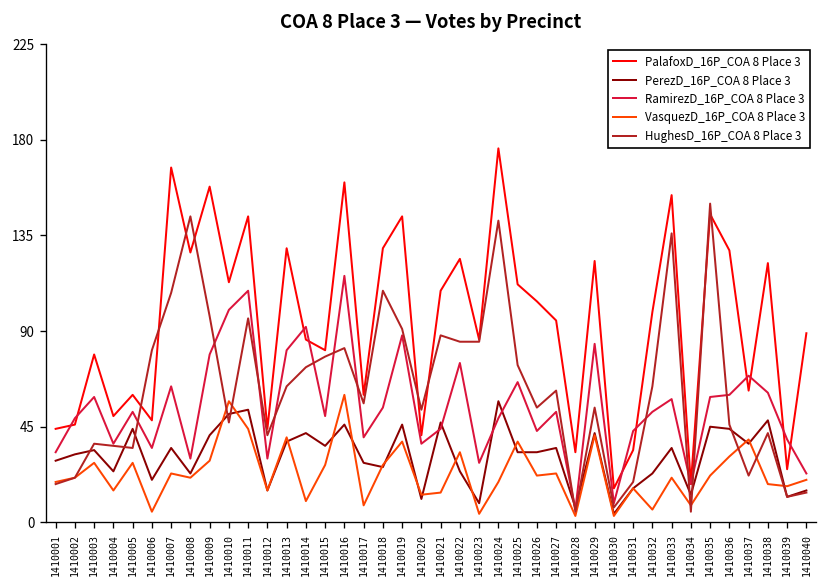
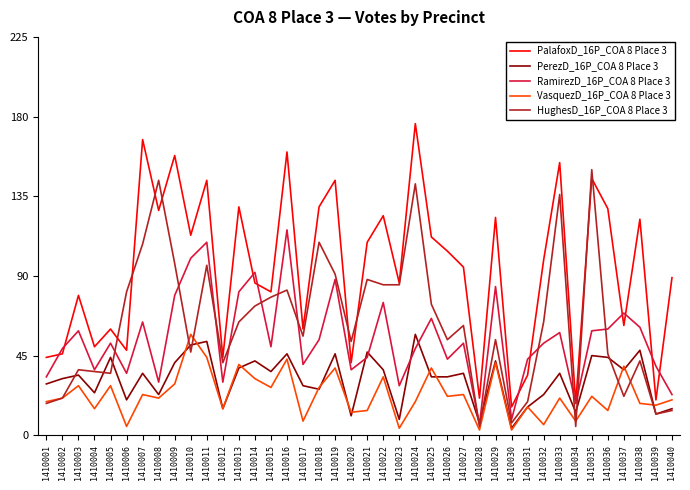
VasquezD_16P_COA 8 Place 3, 1410014: 10 -> 32
VasquezD_16P_COA 8 Place 3, 1410016: 60 -> 43
PerezD_16P_COA 8 Place 3, 1410022: 24 -> 37
PalafoxD_16P_COA 8 Place 3, 1410028: 33 -> 21
VasquezD_16P_COA 8 Place 3, 1410036: 31 -> 14
PalafoxD_16P_COA 8 Place 3, 1410039: 25 -> 20
